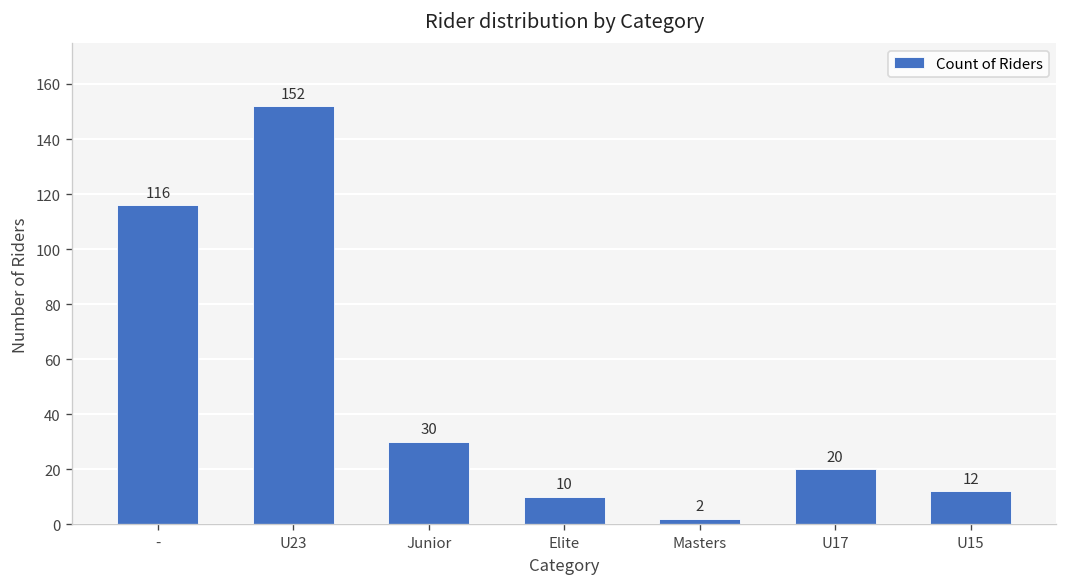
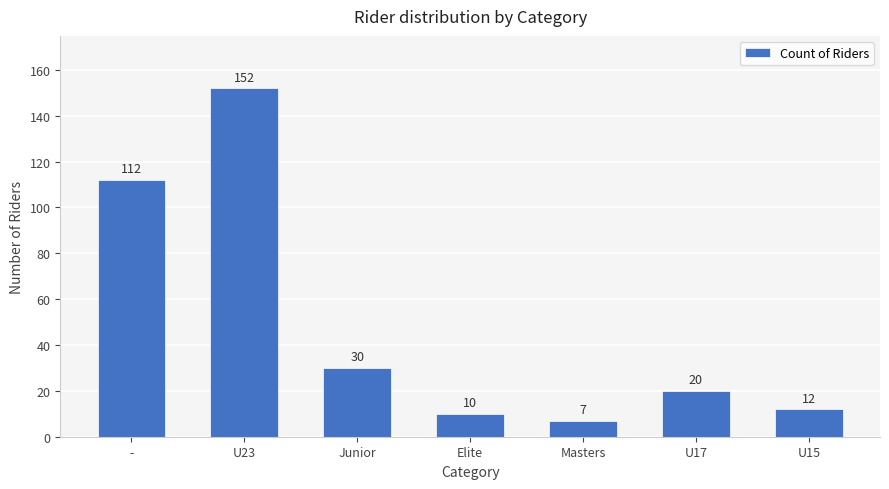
-: 116 -> 112
Masters: 2 -> 7
